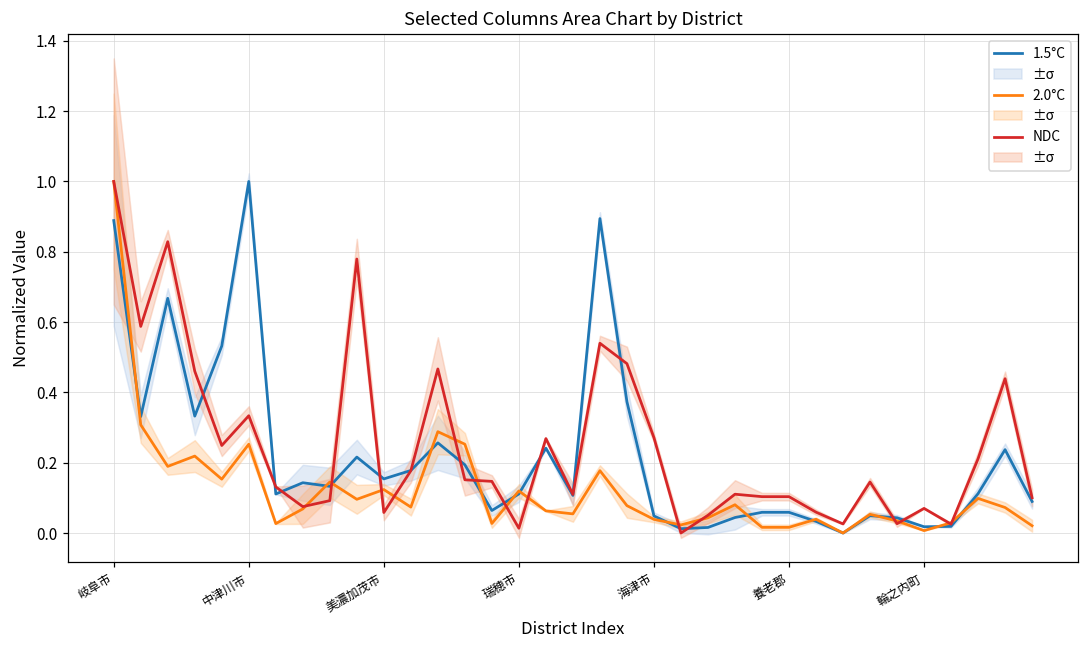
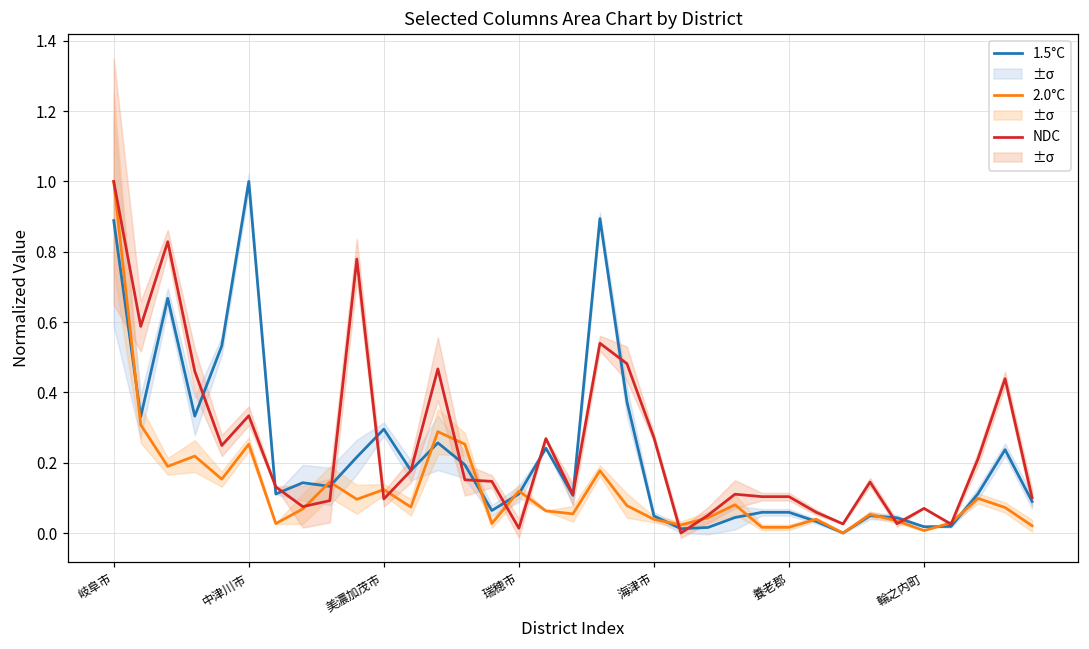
1.5°C, 美濃加茂市: 0.15 -> 0.30
NDC, 美濃加茂市: 0.06 -> 0.10
